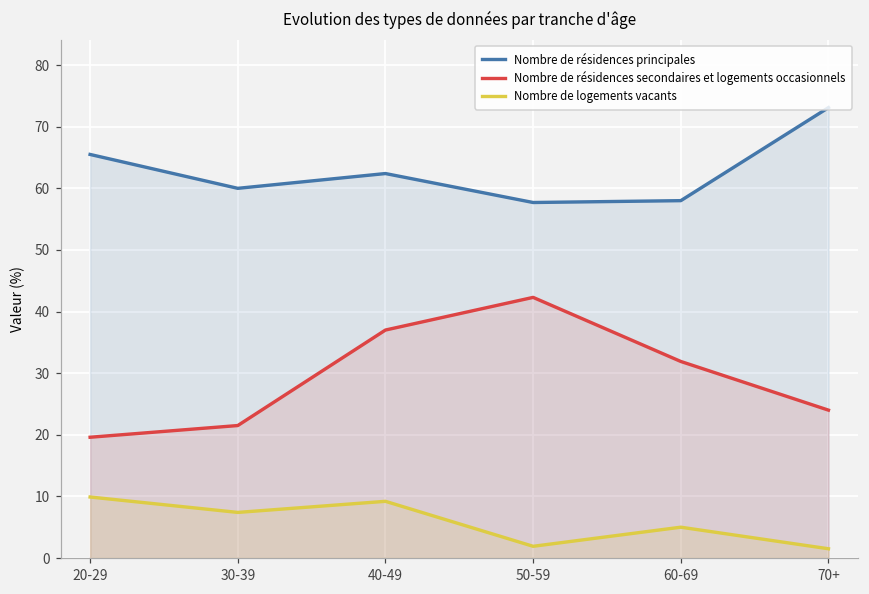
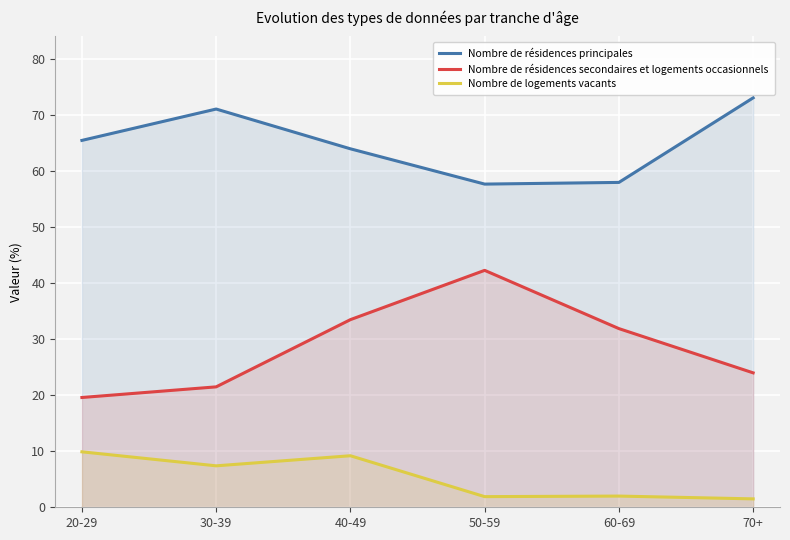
Nombre de résidences principales, 30-39: 60 -> 71
Nombre de résidences principales, 40-49: 62 -> 64
Nombre de résidences secondaires et logements occasionnels, 40-49: 37 -> 34
Nombre de logements vacants, 60-69: 5 -> 2
